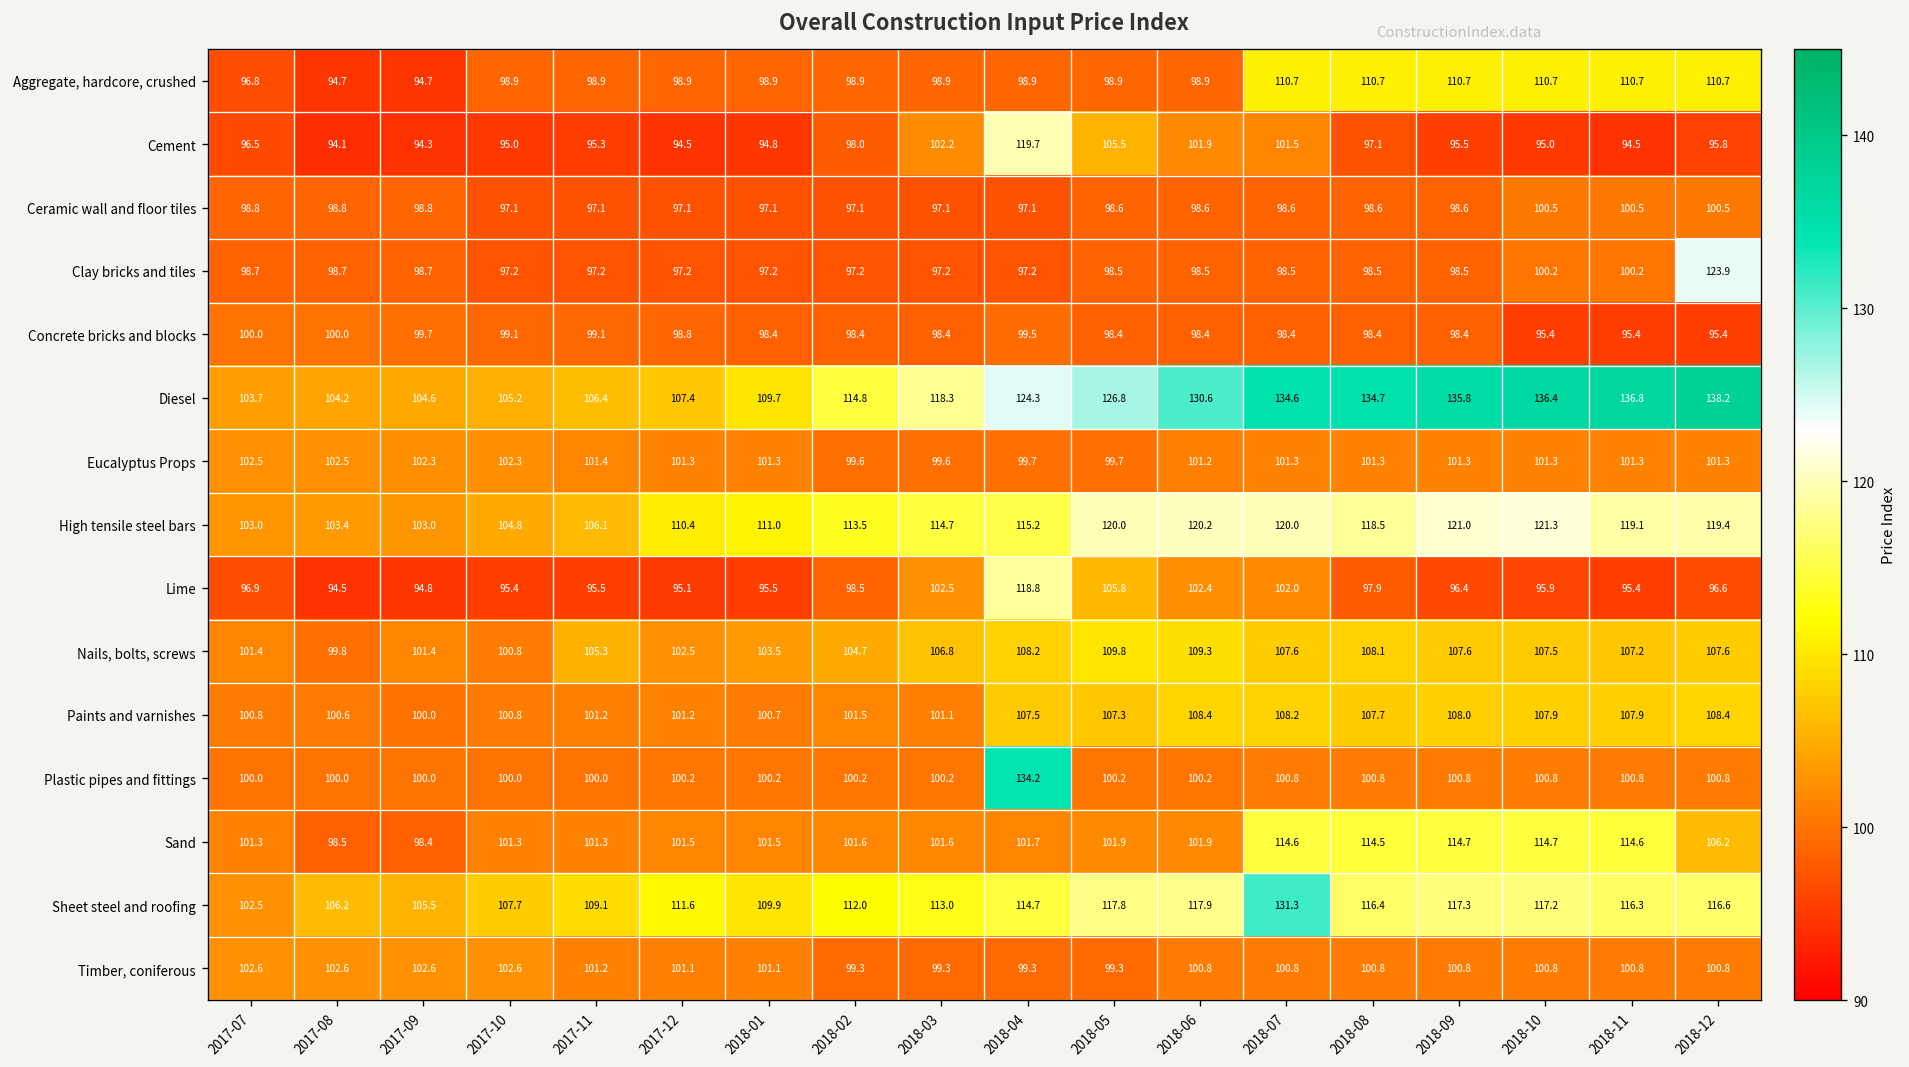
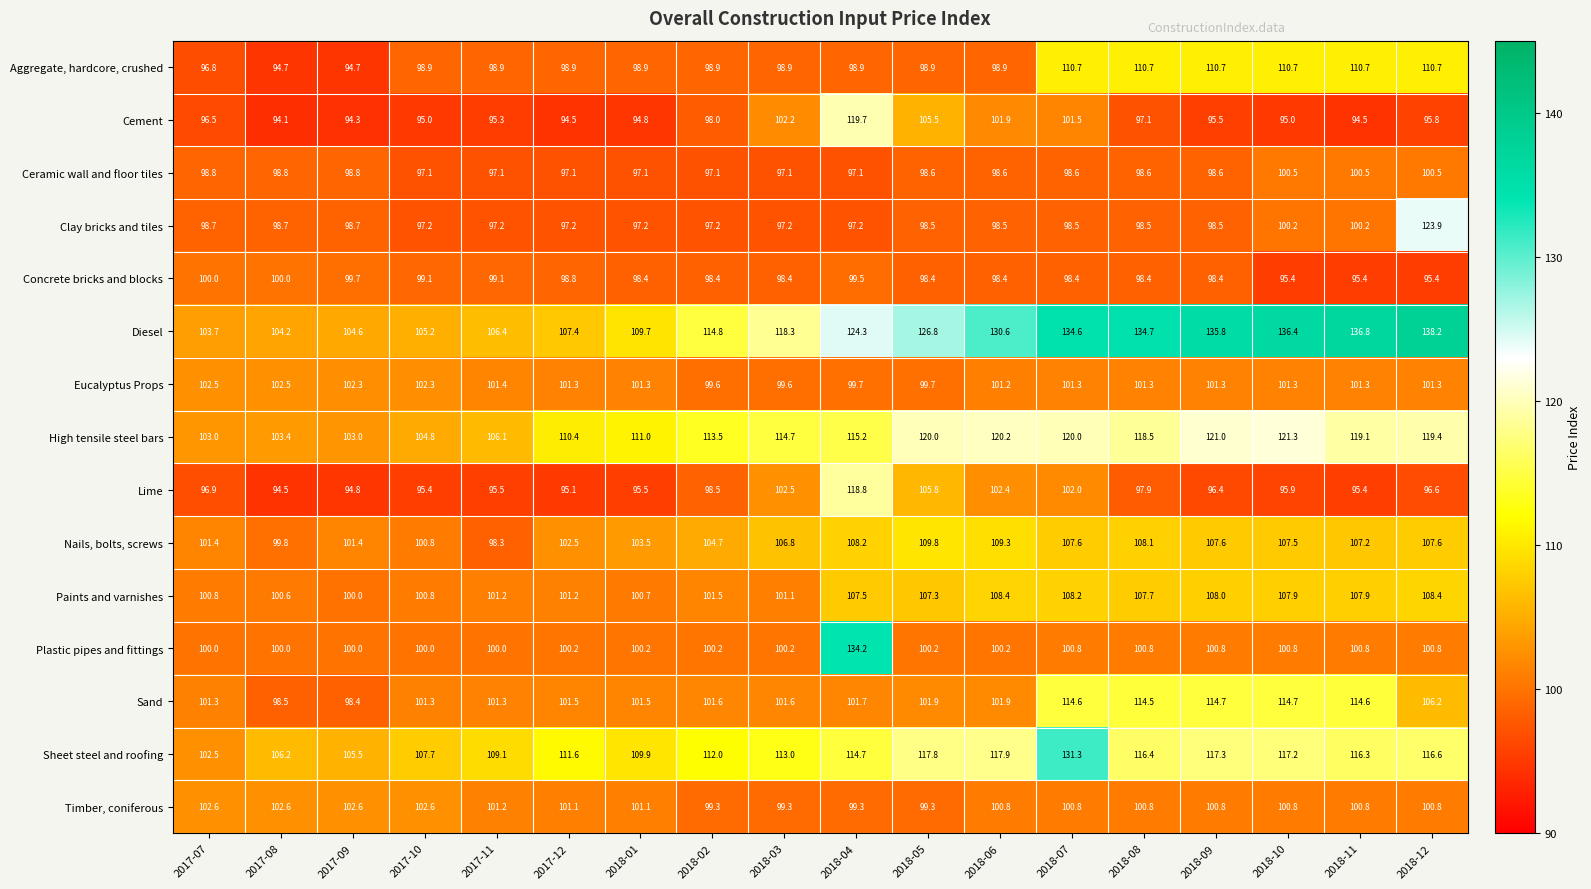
Nails, bolts, screws, 2017-11: 105.3 -> 98.3
